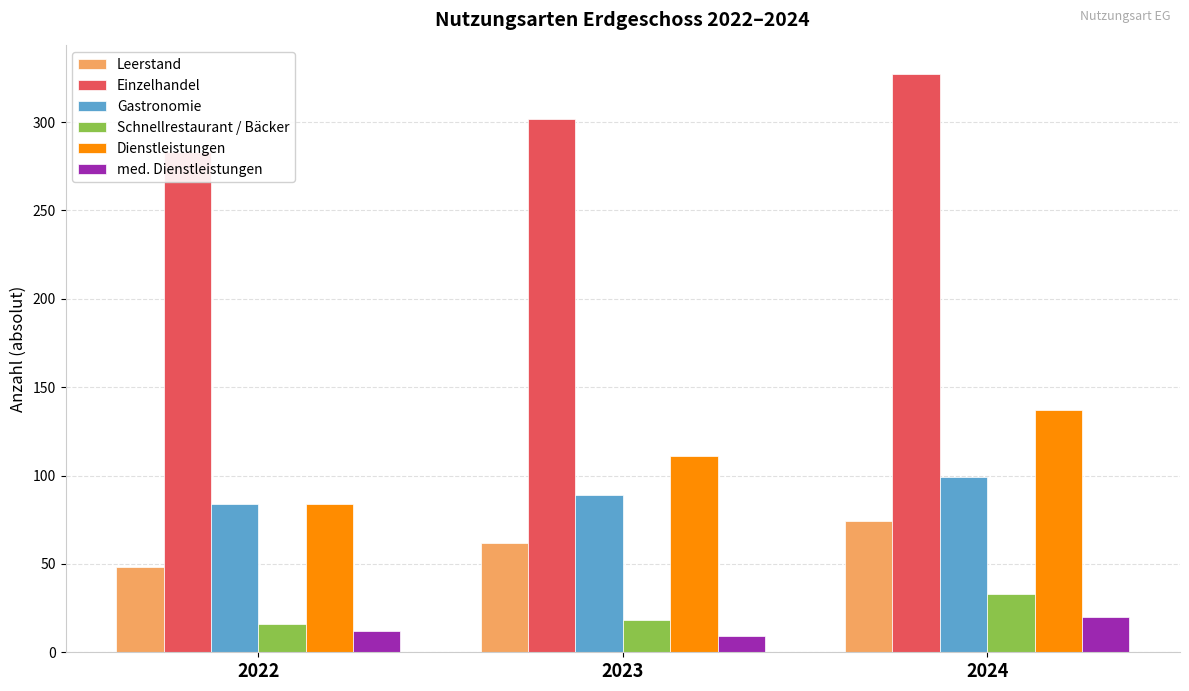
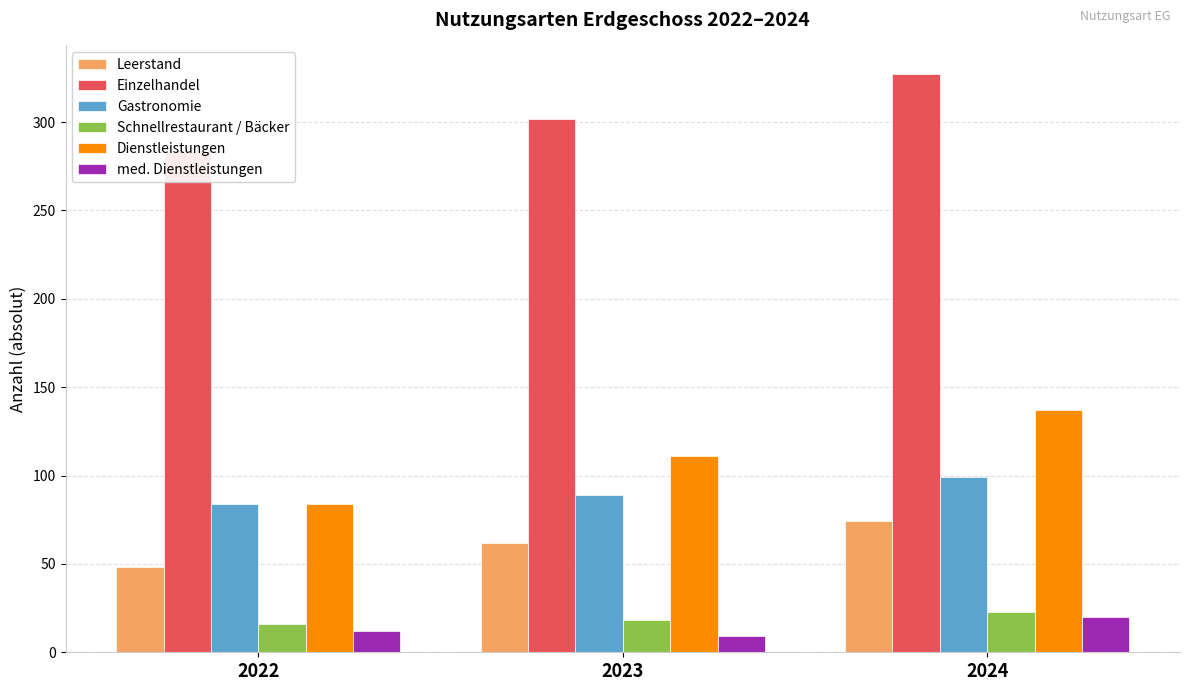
Schnellrestaurant / Bäcker, 2024: 33 -> 23
